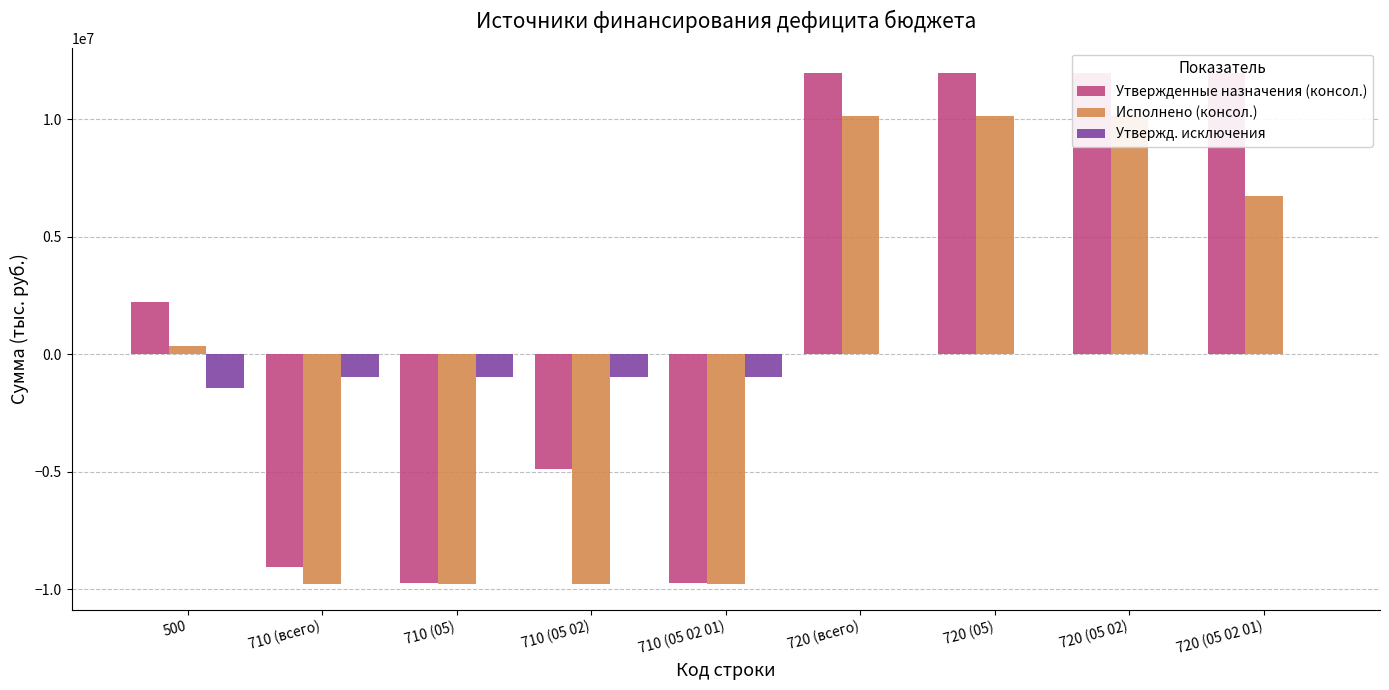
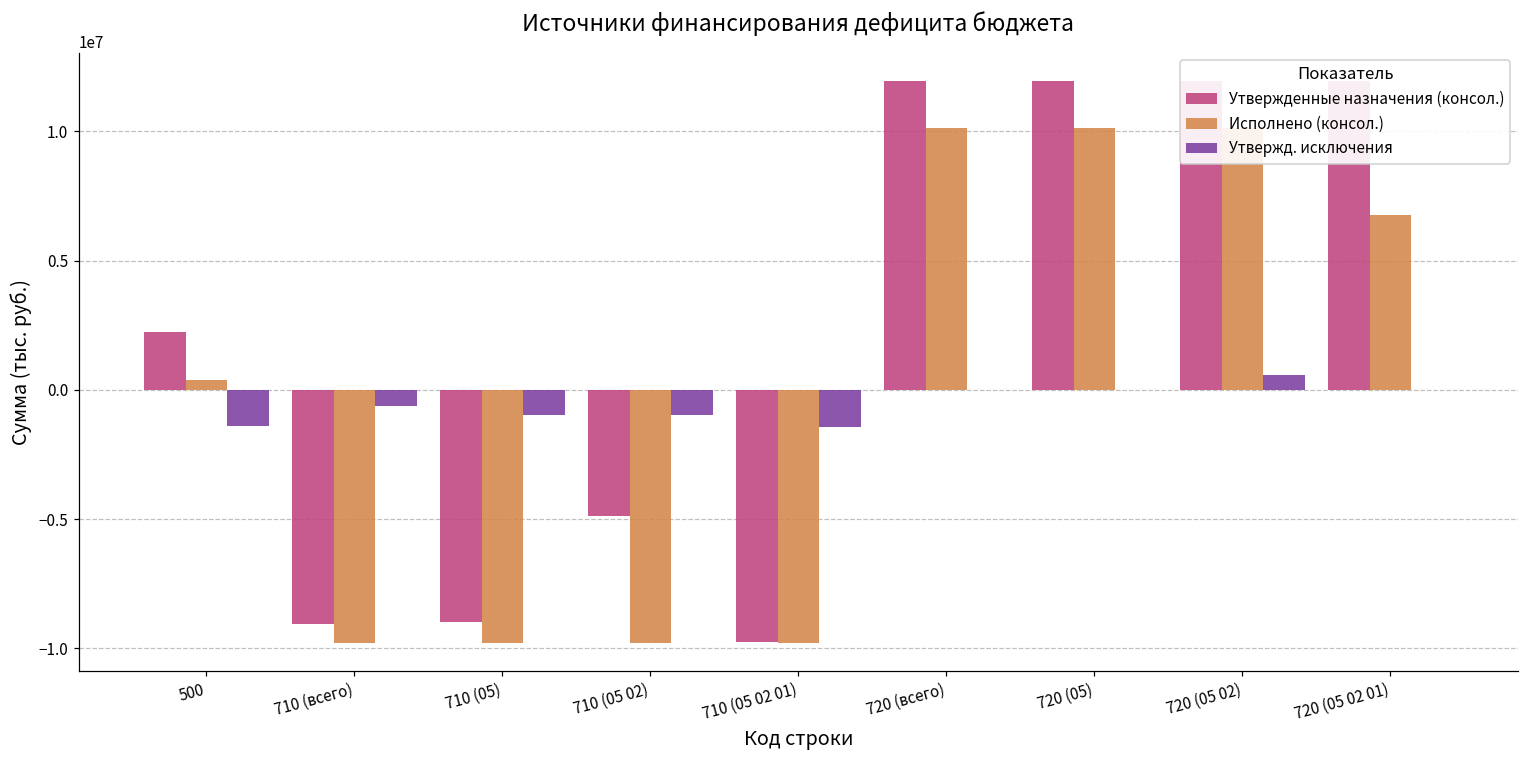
Утвержд. исключения, 710 (всего): -1000000 -> -600000
Утвержденные назначения (консол.), 710 (05): -9700000 -> -9000000
Утвержд. исключения, 710 (05 02 01): -1000000 -> -1400000
Утвержд. исключения, 720 (05 02): 0 -> 600000
